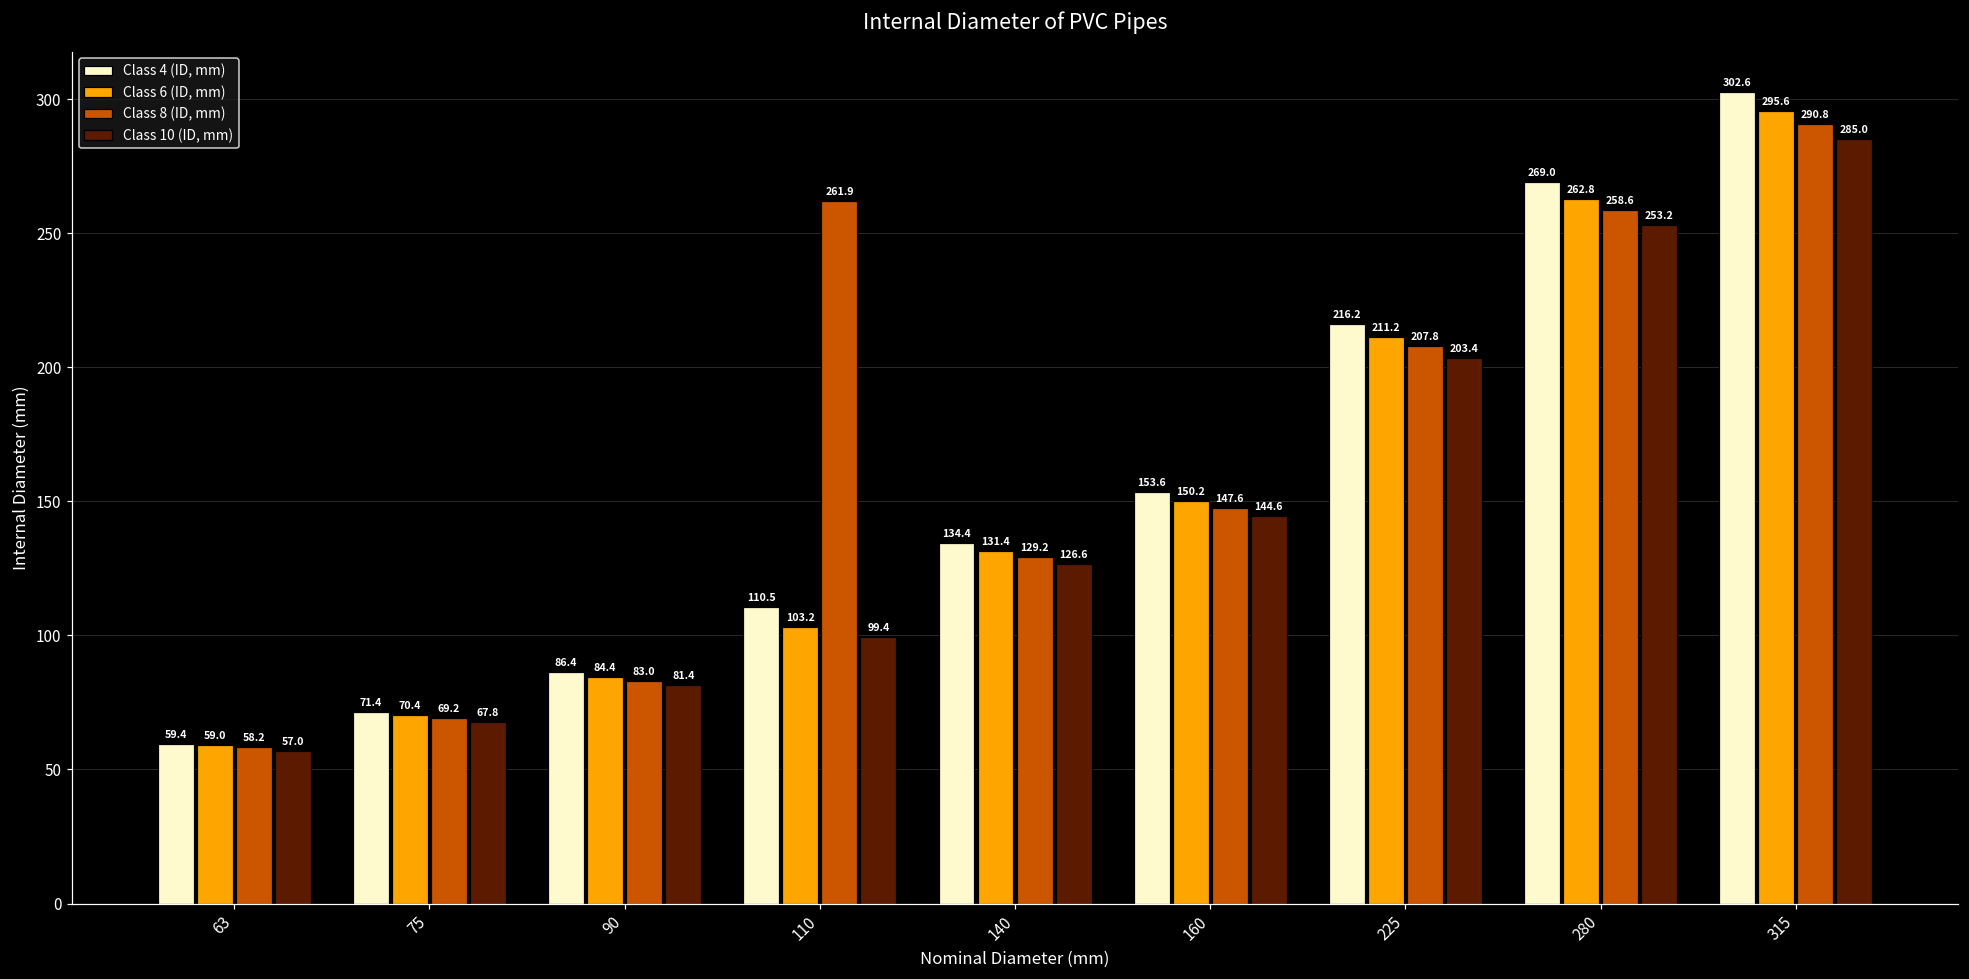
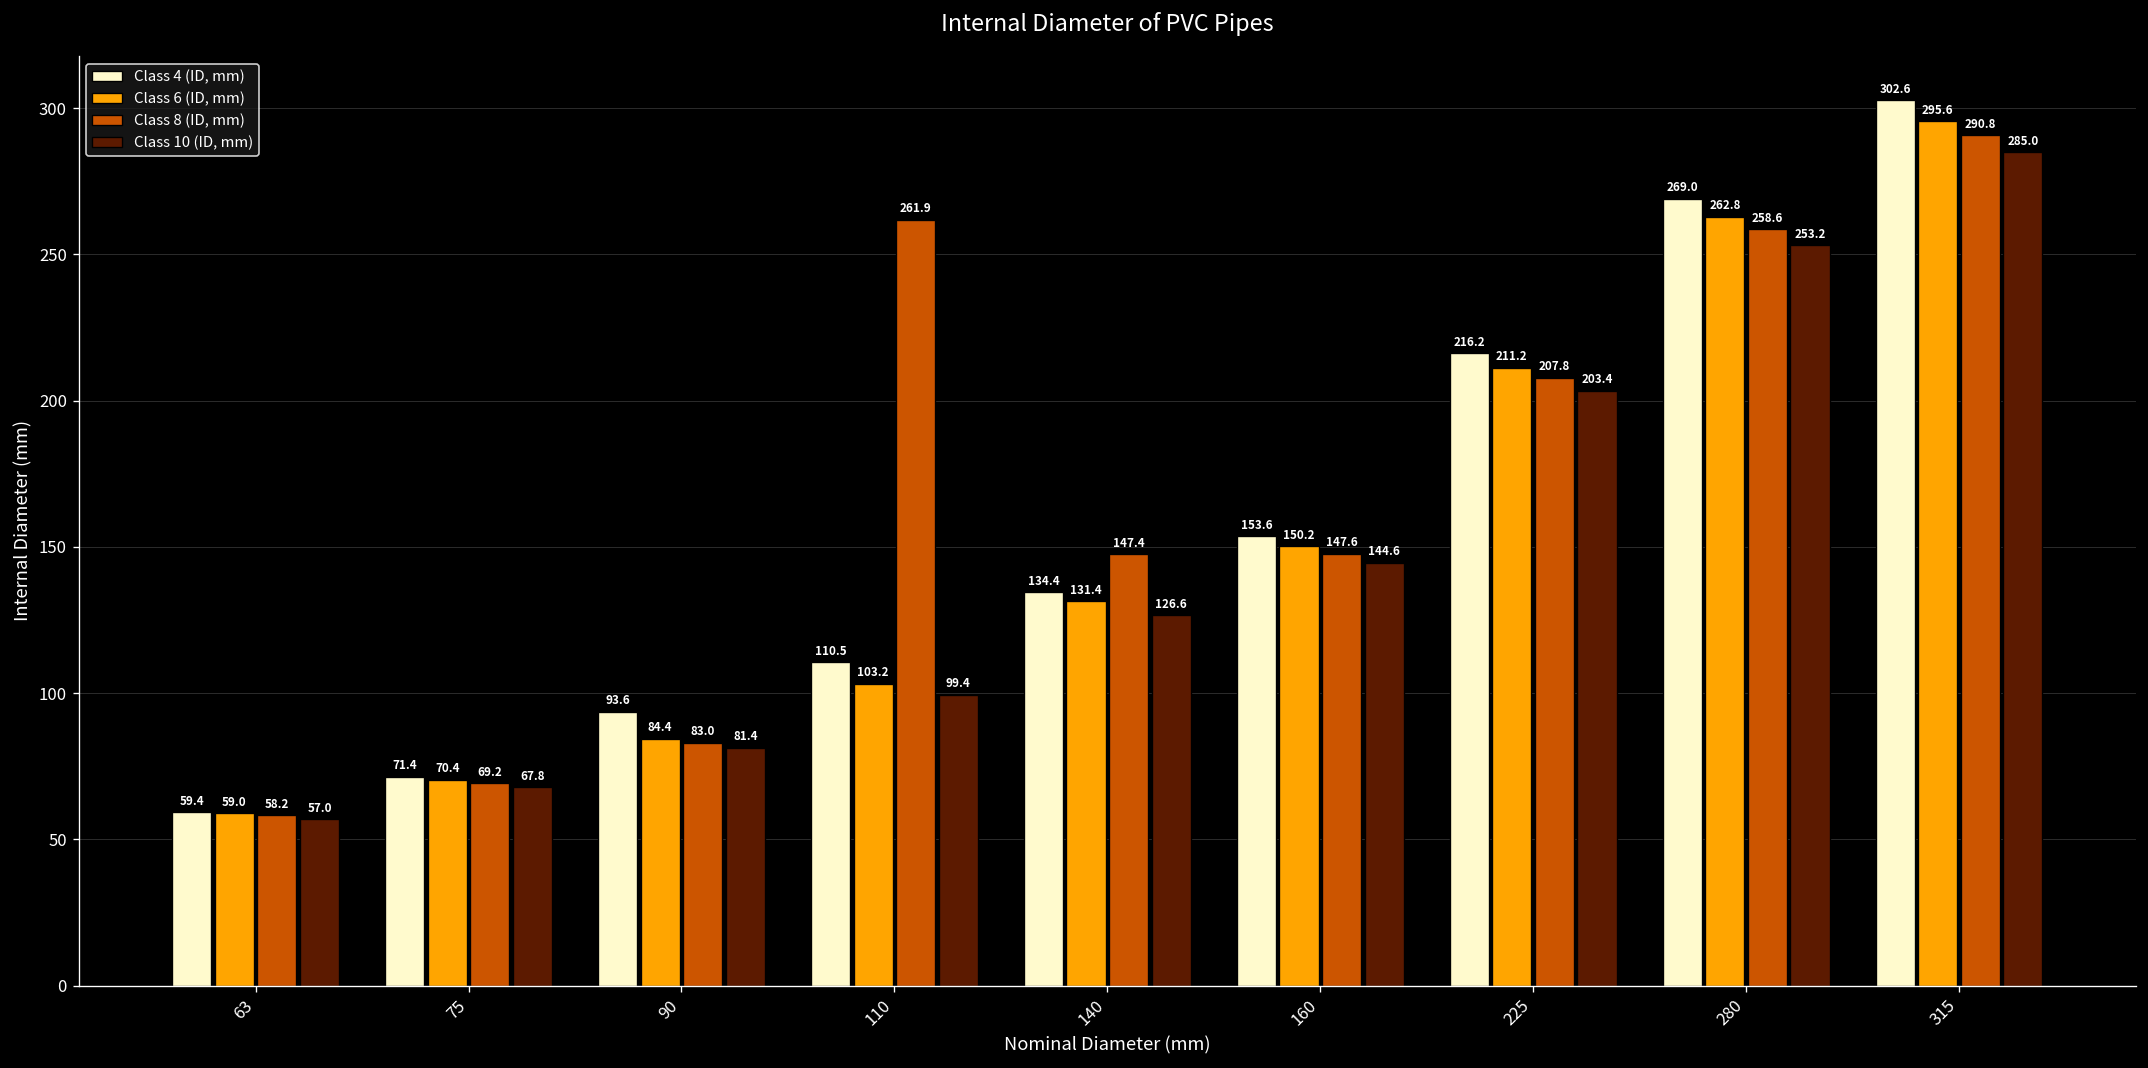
Class 4 (ID, mm), 90: 86.4 -> 93.6
Class 8 (ID, mm), 140: 129.2 -> 147.4
